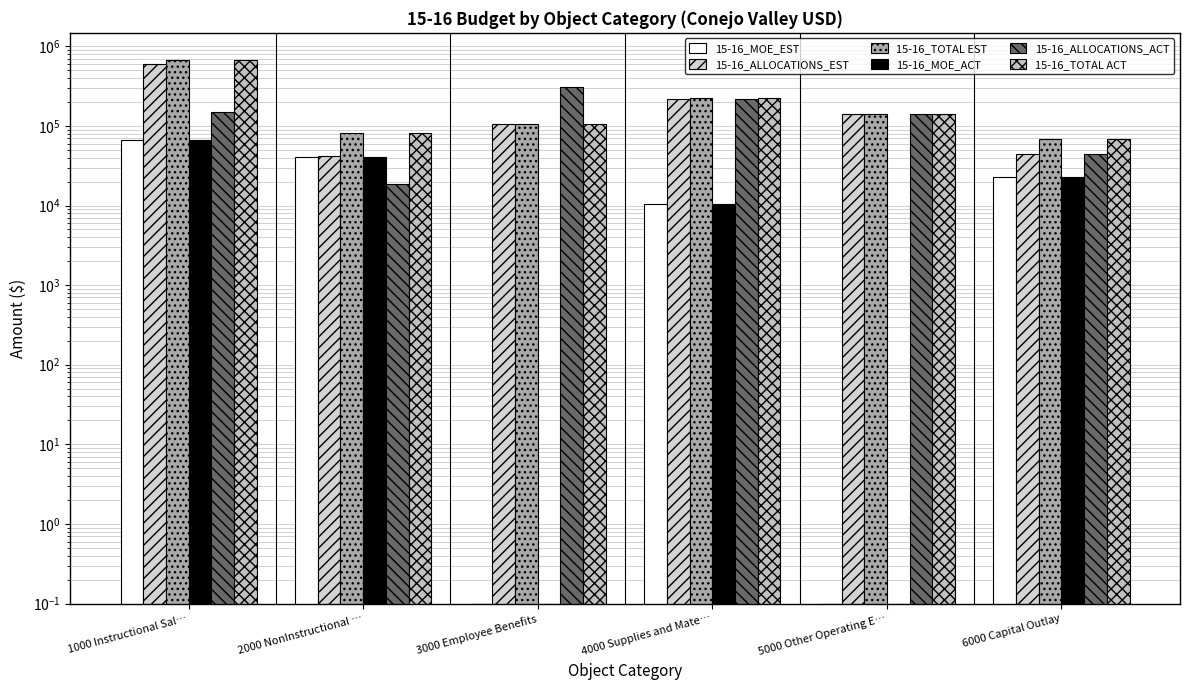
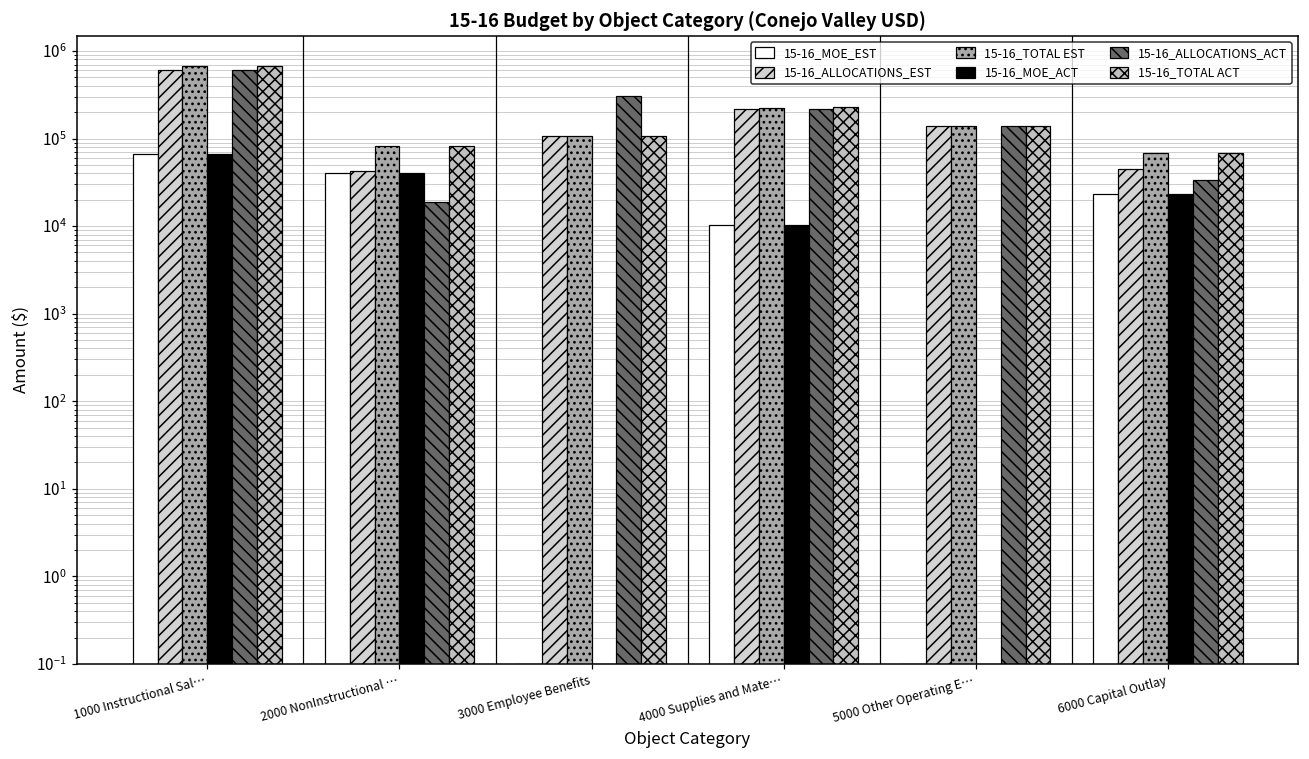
15-16_ALLOCATIONS_ACT, 1000 Instructional Sal…: 150000 -> 600000
15-16_ALLOCATIONS_ACT, 6000 Capital Outlay: 50000 -> 33000
